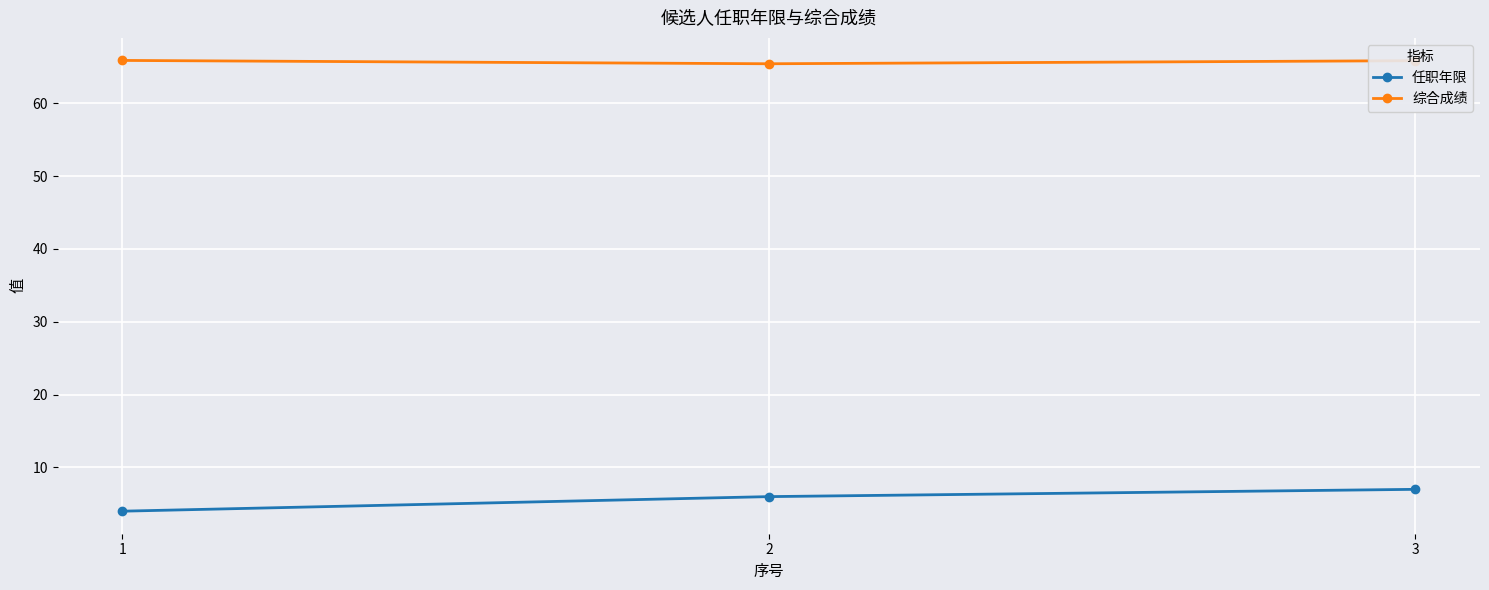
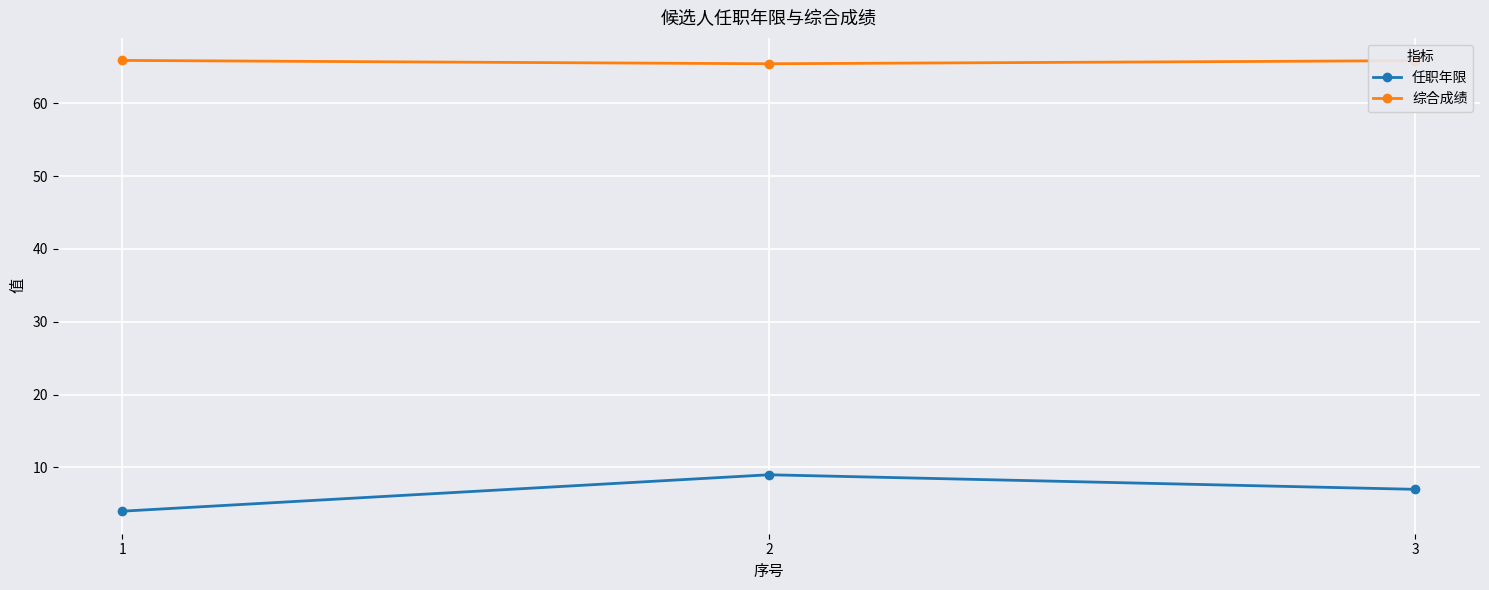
任职年限, 2: 6 -> 9
